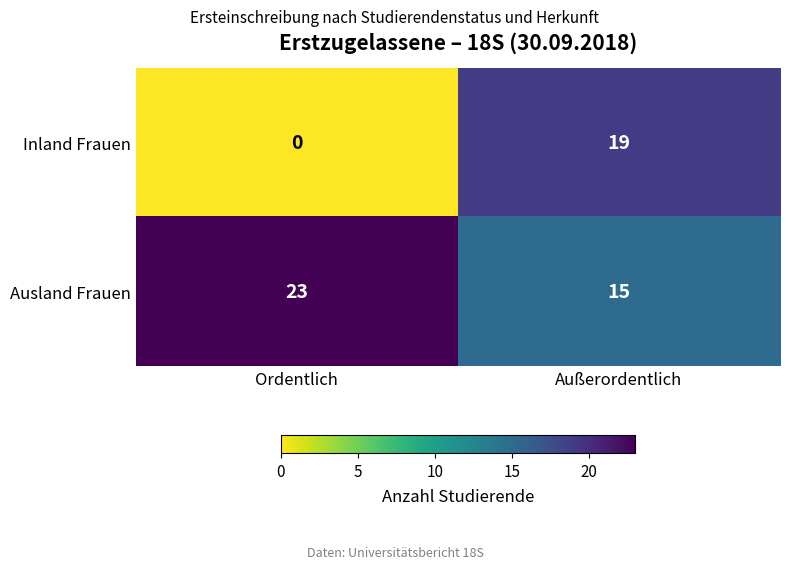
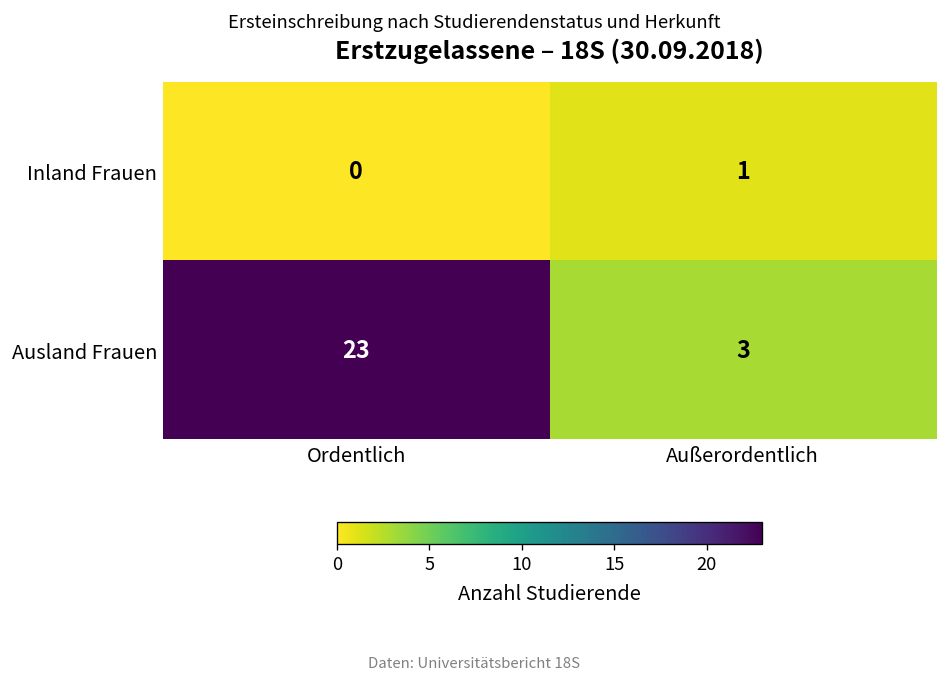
Inland Frauen, Außerordentlich: 19 -> 1
Ausland Frauen, Außerordentlich: 15 -> 3
